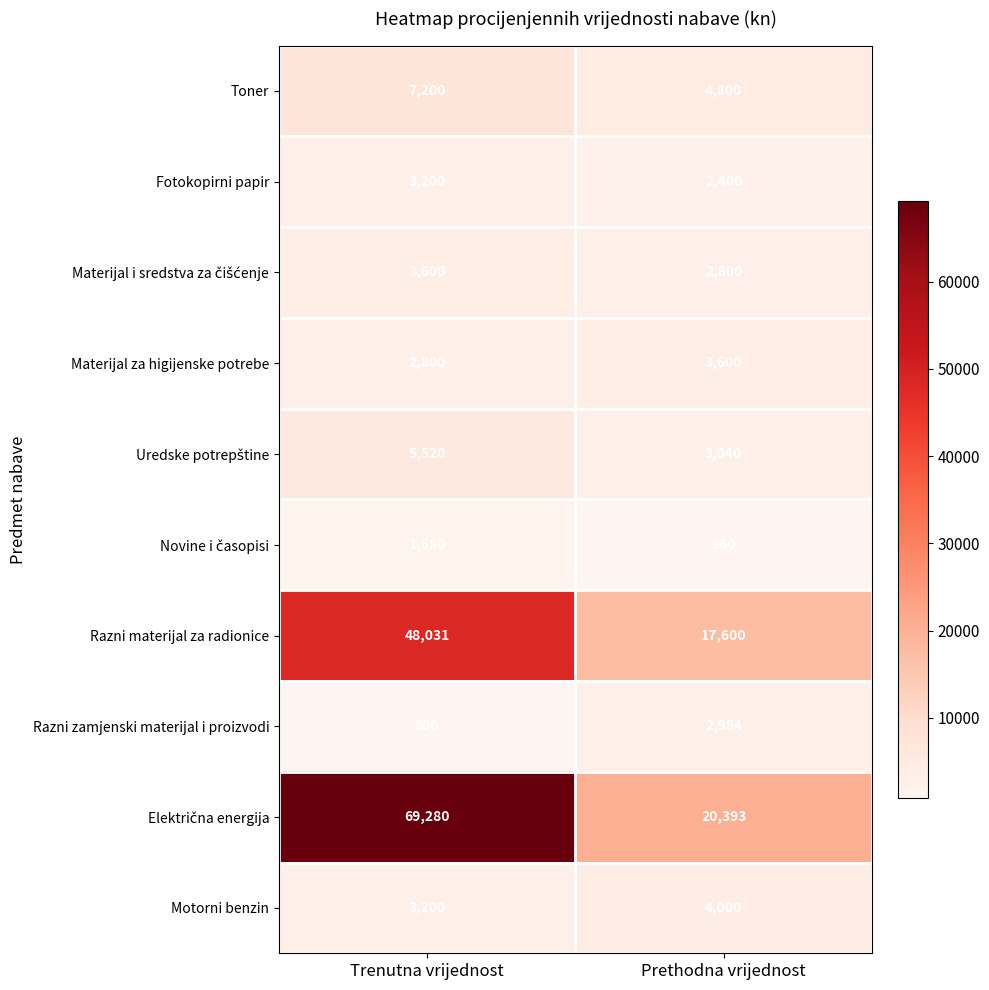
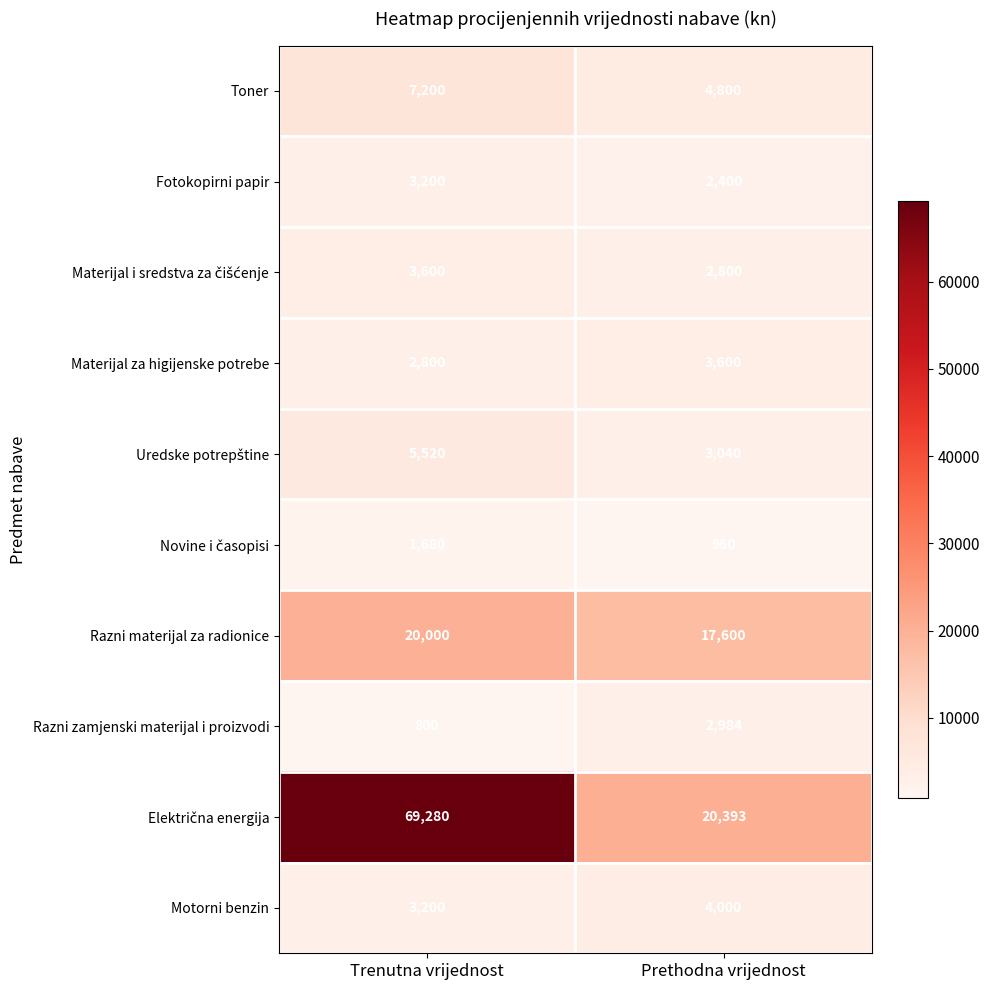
Razni materijal za radionice, Trenutna vrijednost: 48,031 -> 20,000
